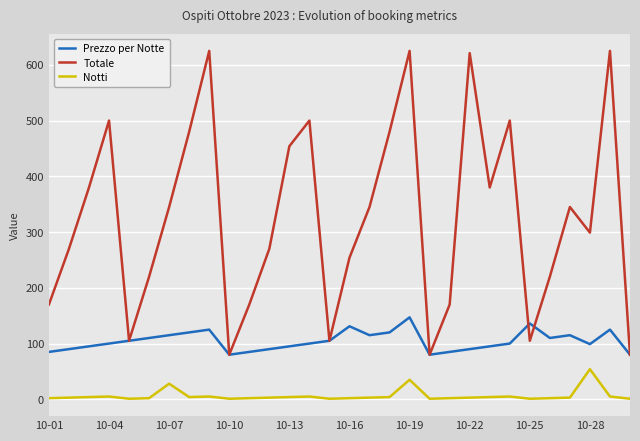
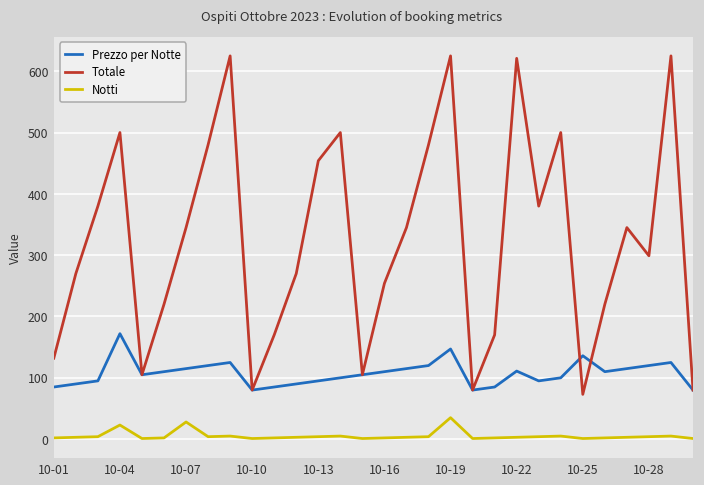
Totale, 10-01: 170 -> 130
Prezzo per Notte, 10-04: 100 -> 170
Notti, 10-04: 10 -> 20
Prezzo per Notte, 10-16: 130 -> 110
Prezzo per Notte, 10-22: 90 -> 110
Totale, 10-25: 110 -> 70
Prezzo per Notte, 10-28: 100 -> 120
Notti, 10-28: 50 -> 0
